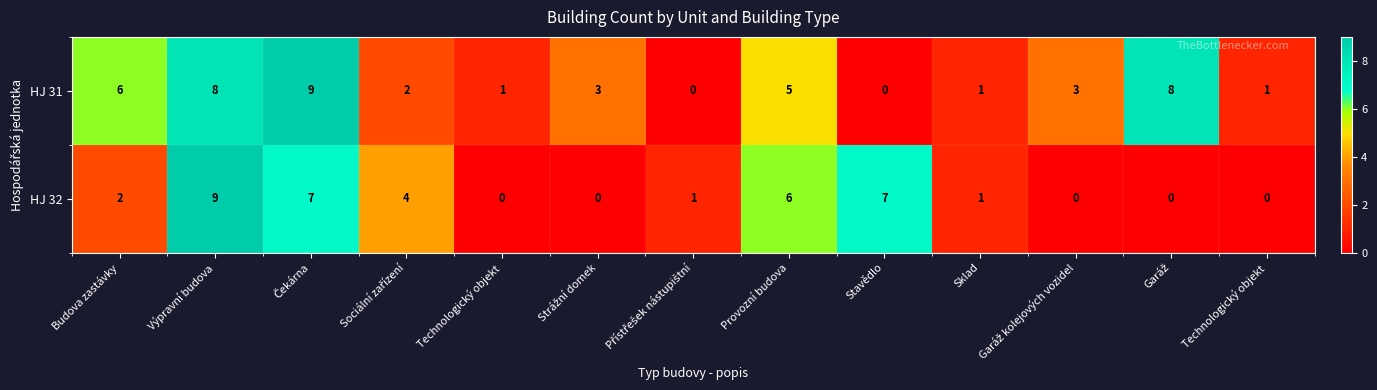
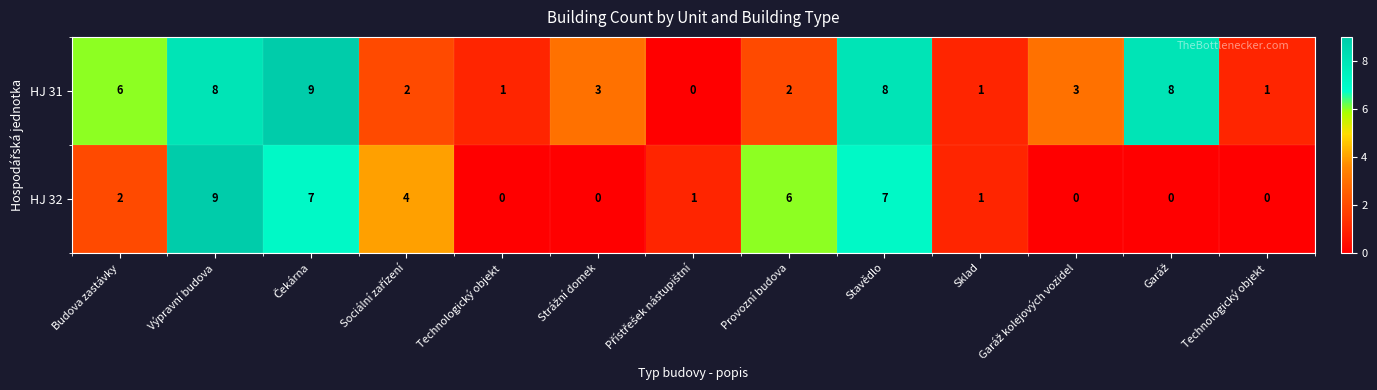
HJ 31, Provozní budova: 5 -> 2
HJ 31, Stavědlo: 0 -> 8
